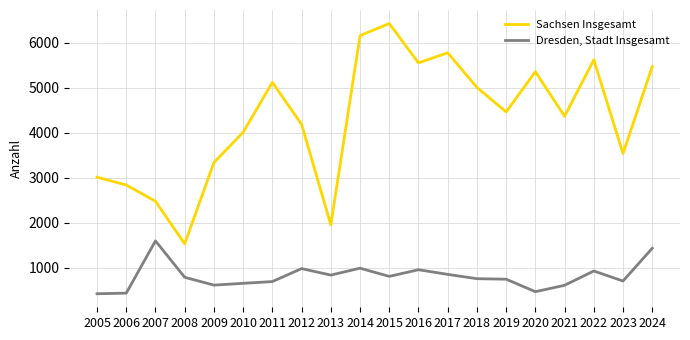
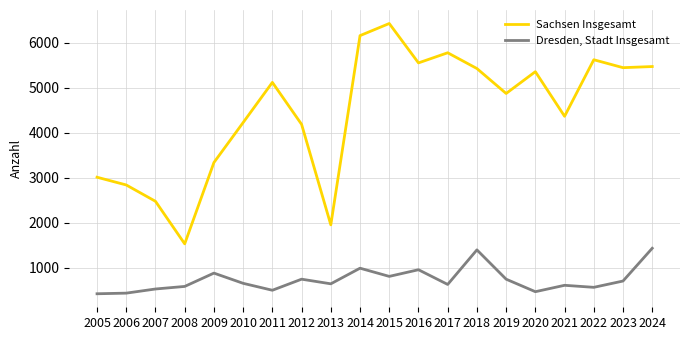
Dresden, Stadt Insgesamt, 2007: 1600 -> 500
Dresden, Stadt Insgesamt, 2008: 800 -> 600
Dresden, Stadt Insgesamt, 2009: 600 -> 900
Sachsen Insgesamt, 2010: 4000 -> 4200
Dresden, Stadt Insgesamt, 2011: 700 -> 500
Dresden, Stadt Insgesamt, 2012: 1000 -> 700
Dresden, Stadt Insgesamt, 2013: 800 -> 600
Dresden, Stadt Insgesamt, 2017: 900 -> 600
Sachsen Insgesamt, 2018: 5000 -> 5400
Dresden, Stadt Insgesamt, 2018: 800 -> 1400
Sachsen Insgesamt, 2019: 4500 -> 4900
Dresden, Stadt Insgesamt, 2022: 900 -> 600
Sachsen Insgesamt, 2023: 3500 -> 5400
